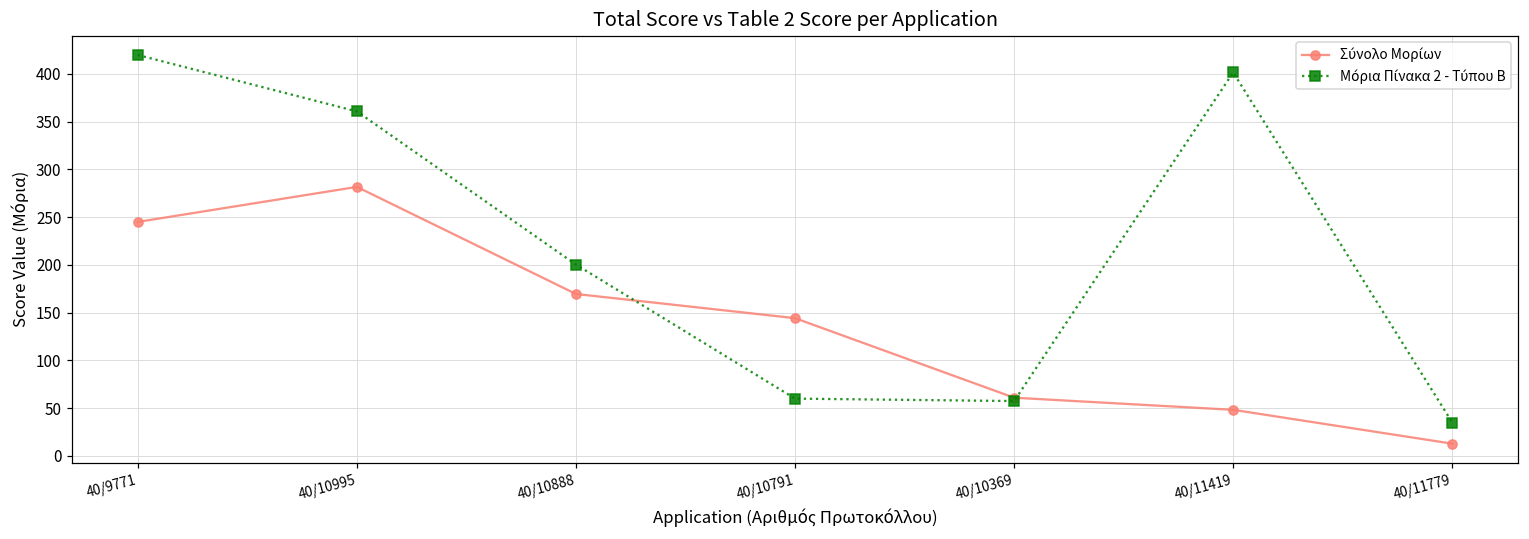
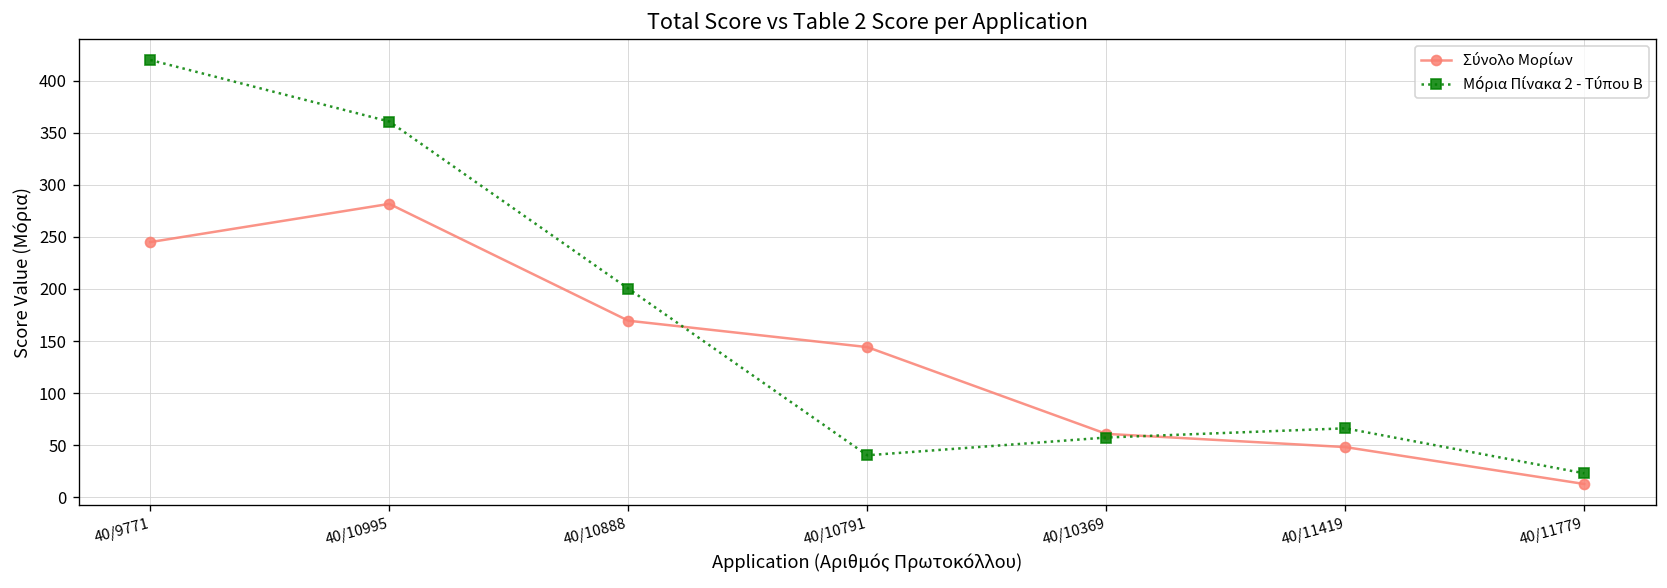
Μόρια Πίνακα 2 - Τύπου Β, 40/10791: 60 -> 40
Μόρια Πίνακα 2 - Τύπου Β, 40/11419: 400 -> 70
Μόρια Πίνακα 2 - Τύπου Β, 40/11779: 30 -> 20
